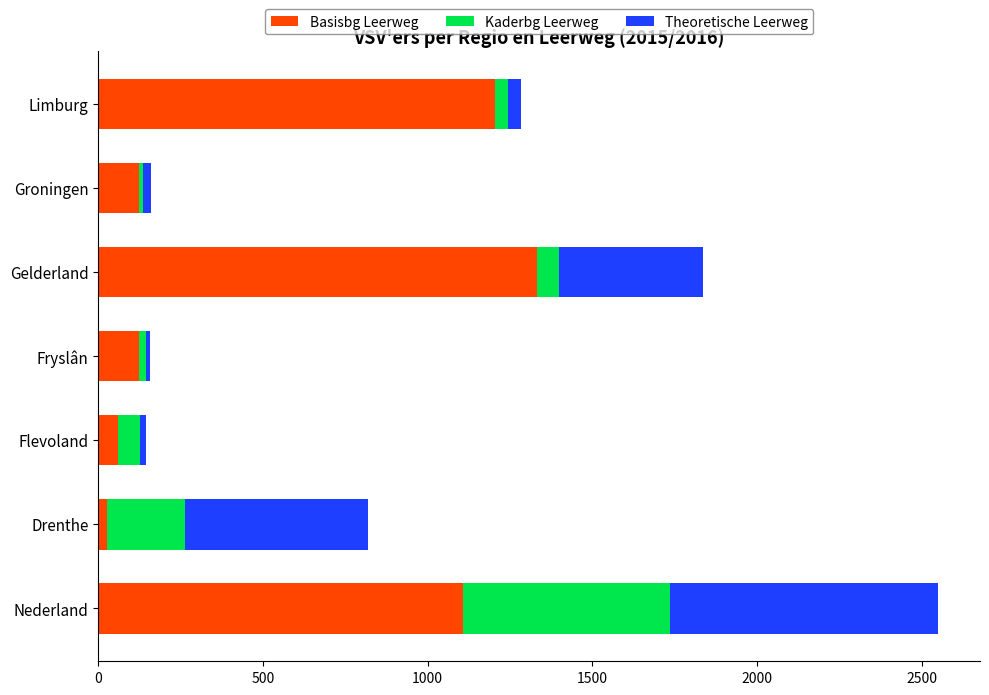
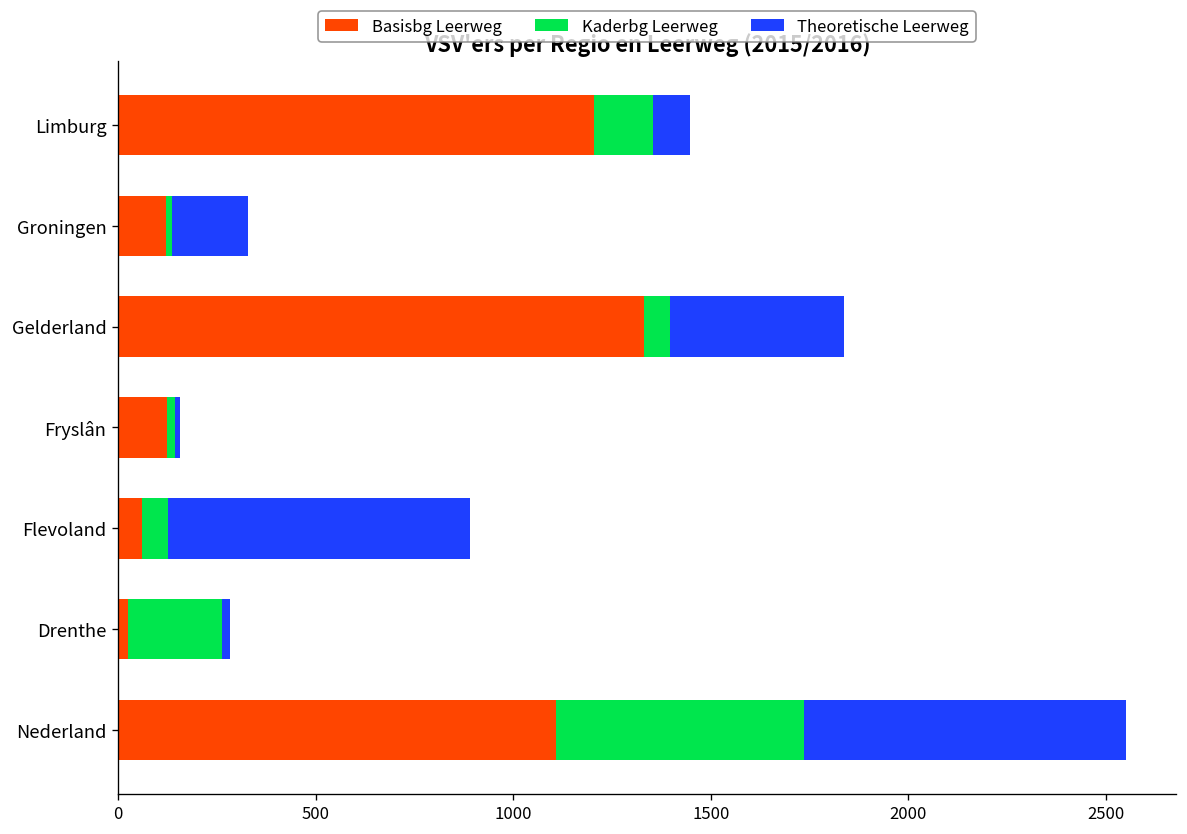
Kaderbg Leerweg, Limburg: 40 -> 150
Theoretische Leerweg, Limburg: 40 -> 90
Theoretische Leerweg, Groningen: 20 -> 190
Theoretische Leerweg, Flevoland: 20 -> 770
Theoretische Leerweg, Drenthe: 560 -> 20
